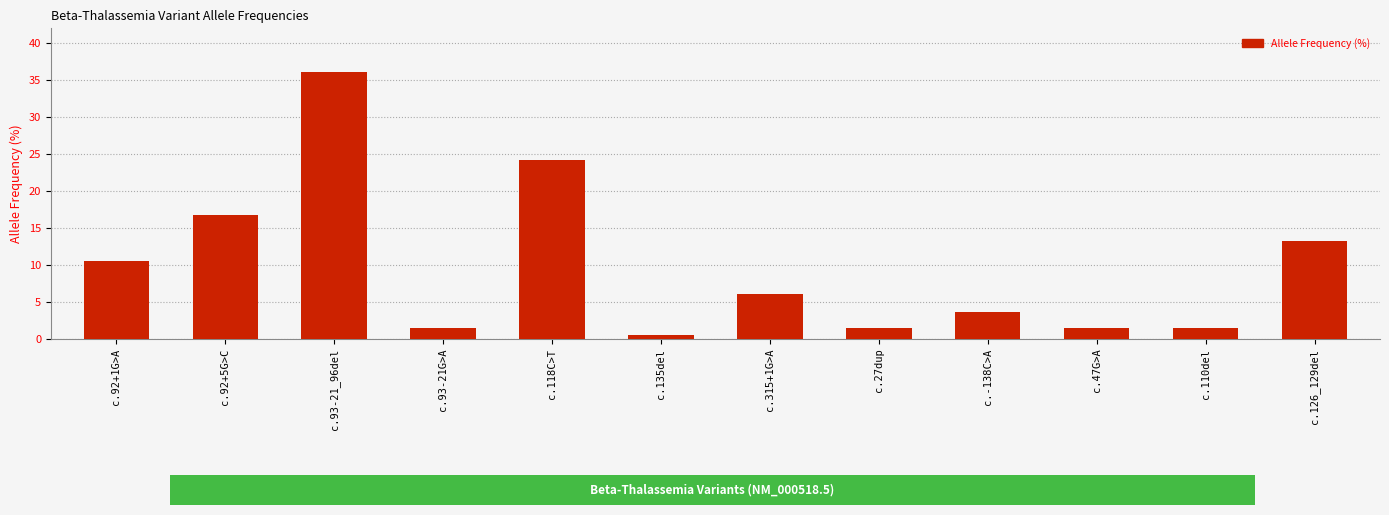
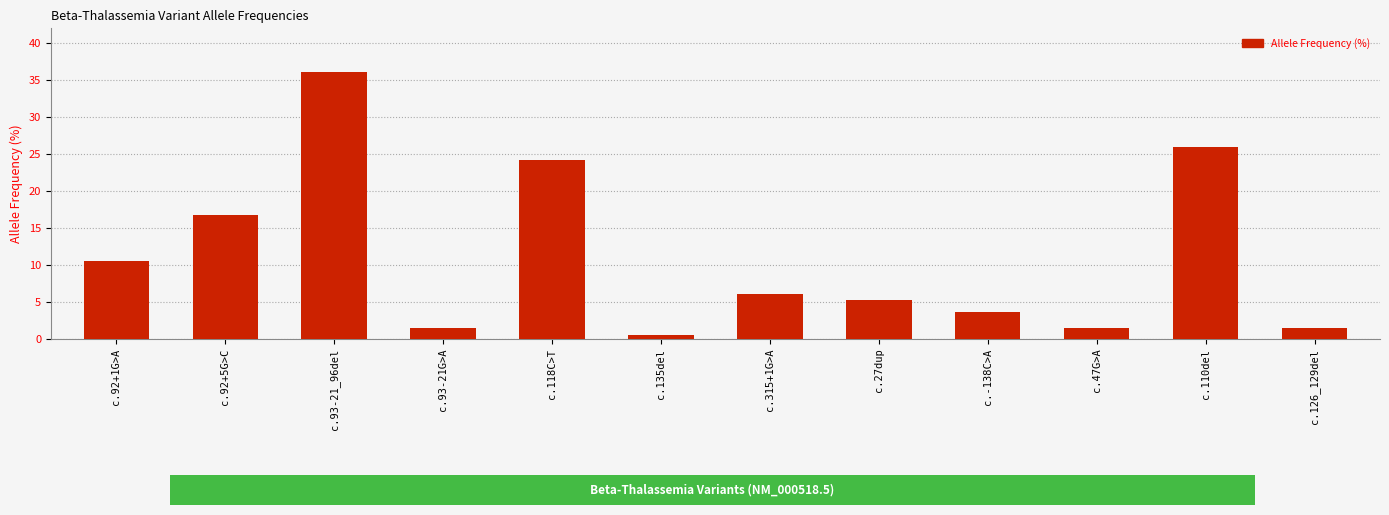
c.27dup: 2 -> 5
c.110del: 2 -> 26
c.126_129del: 13 -> 2
